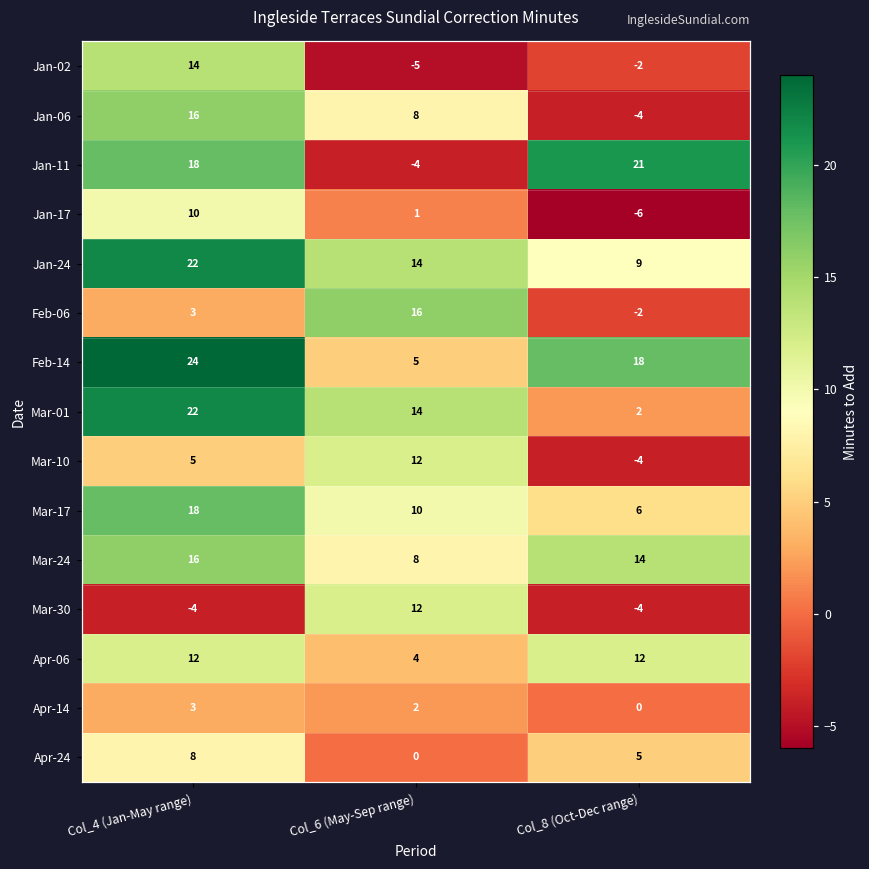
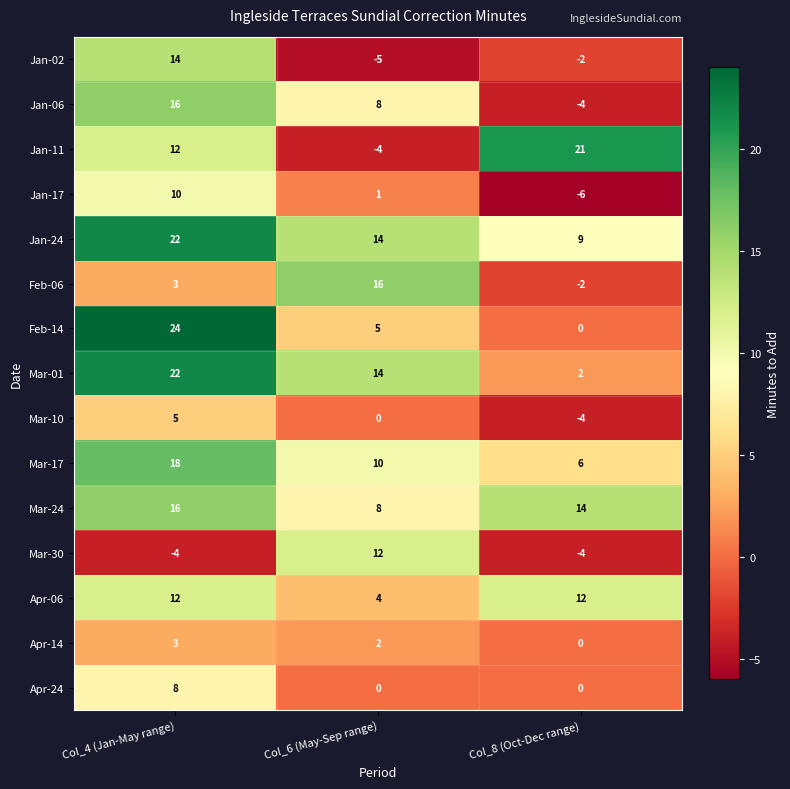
Jan-11, Col_4 (Jan-May range): 18 -> 12
Feb-14, Col_8 (Oct-Dec range): 18 -> 0
Mar-10, Col_6 (May-Sep range): 12 -> 0
Apr-24, Col_8 (Oct-Dec range): 5 -> 0
